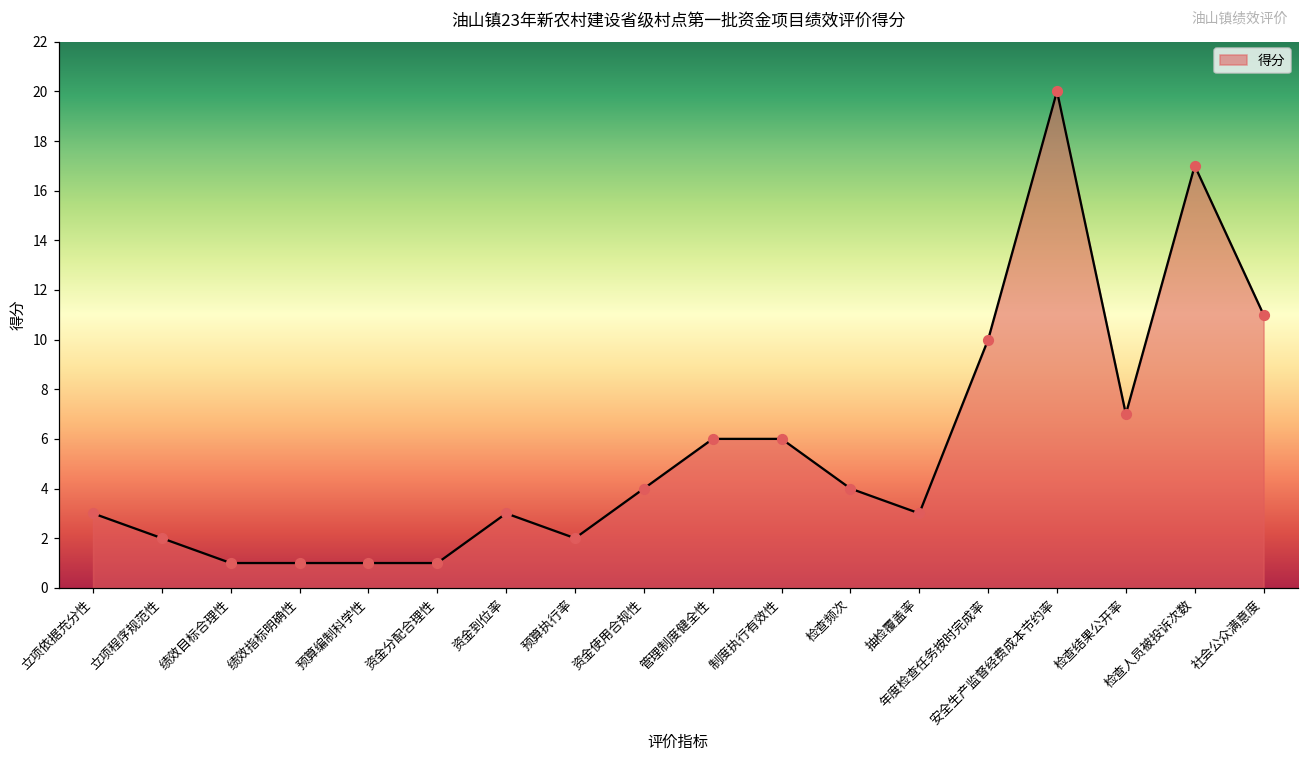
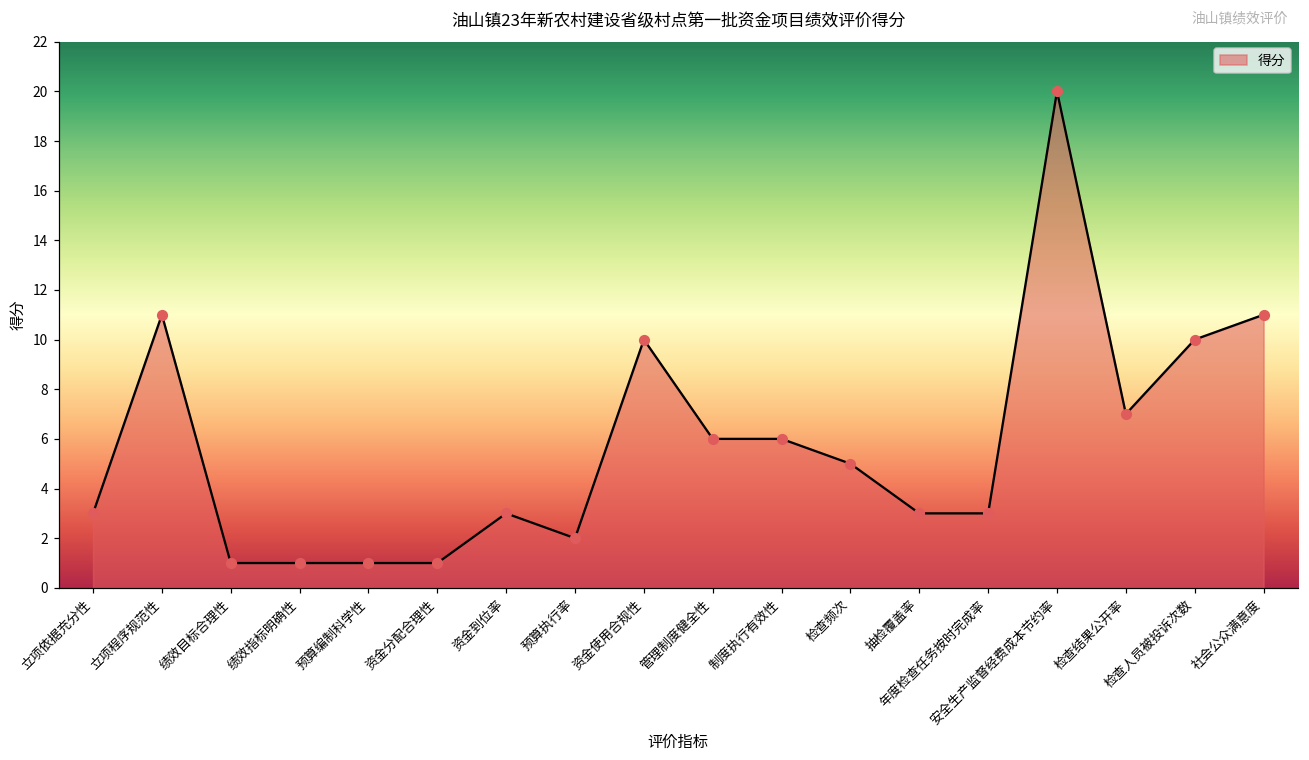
立项程序规范性: 2 -> 11
资金使用合规性: 4 -> 10
检查频次: 4 -> 5
年度检查任务按时完成率: 10 -> 3
检查人员被投诉次数: 17 -> 10
